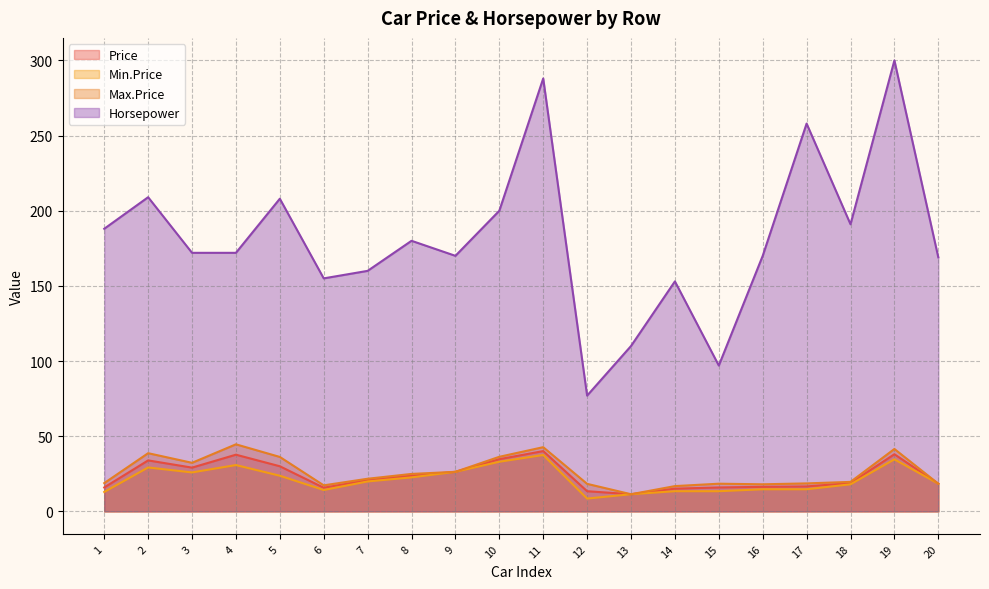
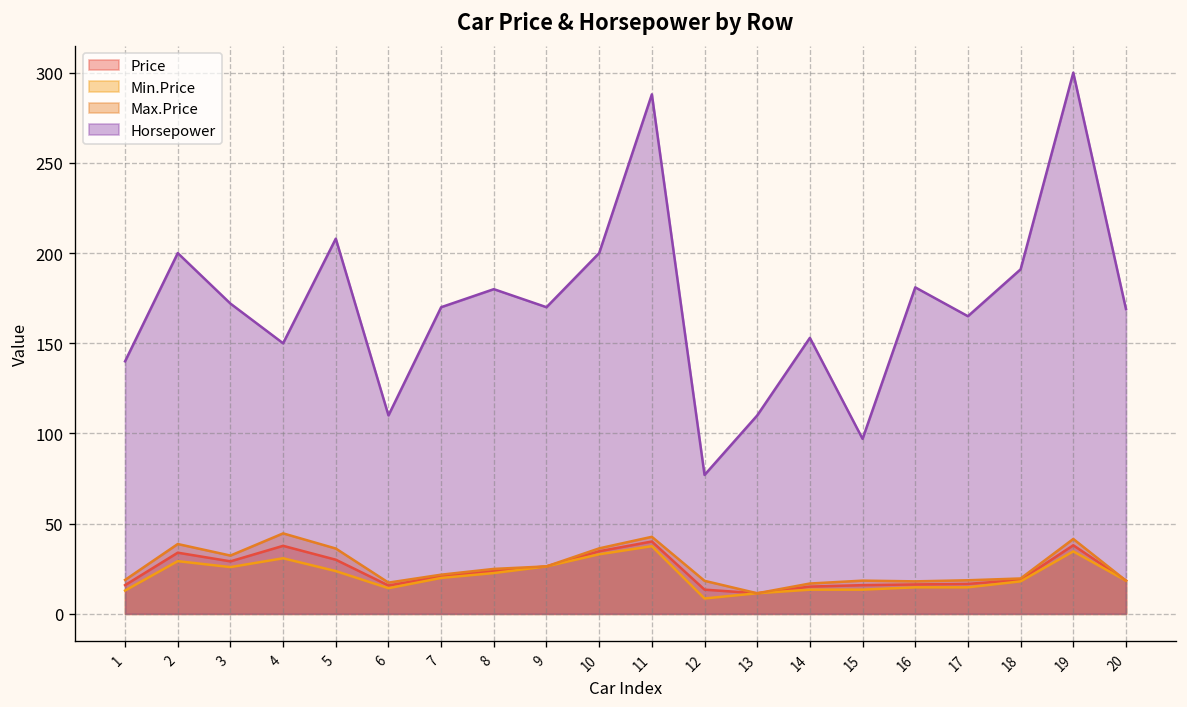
Horsepower, 1: 188 -> 140
Horsepower, 2: 209 -> 200
Horsepower, 4: 172 -> 150
Horsepower, 6: 155 -> 110
Horsepower, 7: 160 -> 170
Horsepower, 16: 170 -> 181
Horsepower, 17: 258 -> 165
